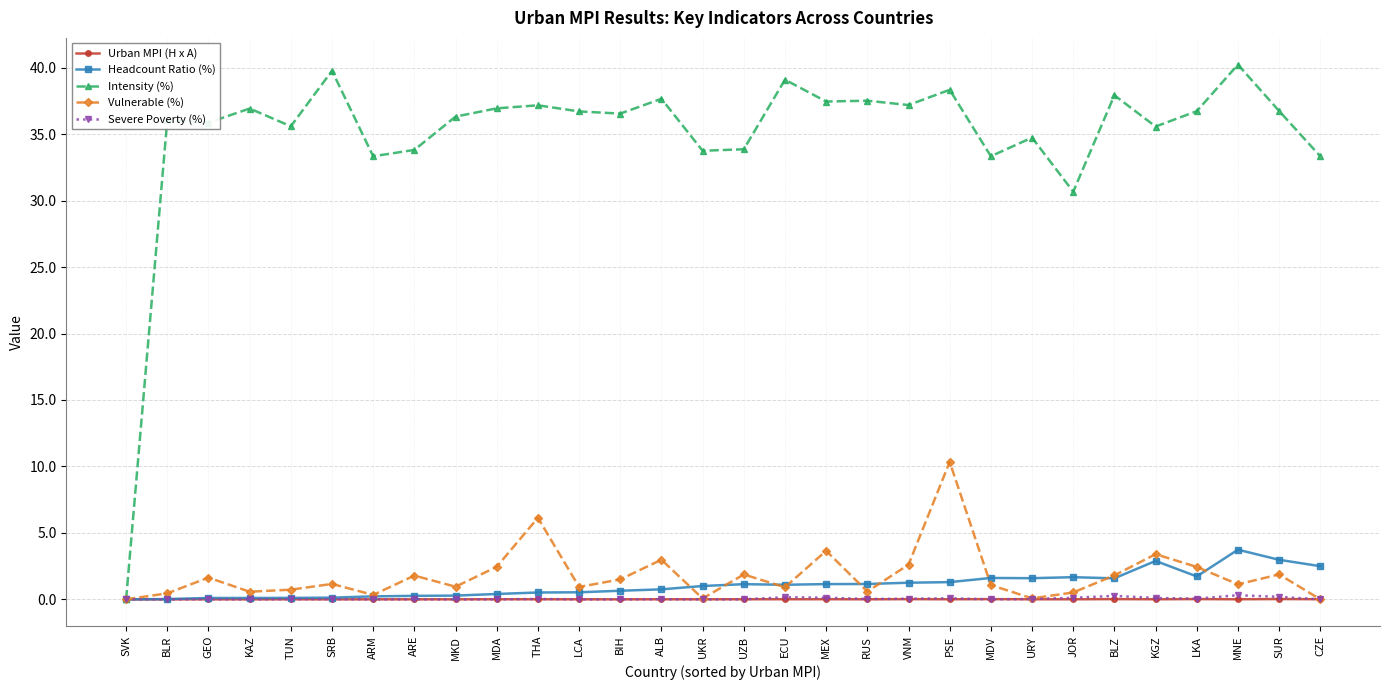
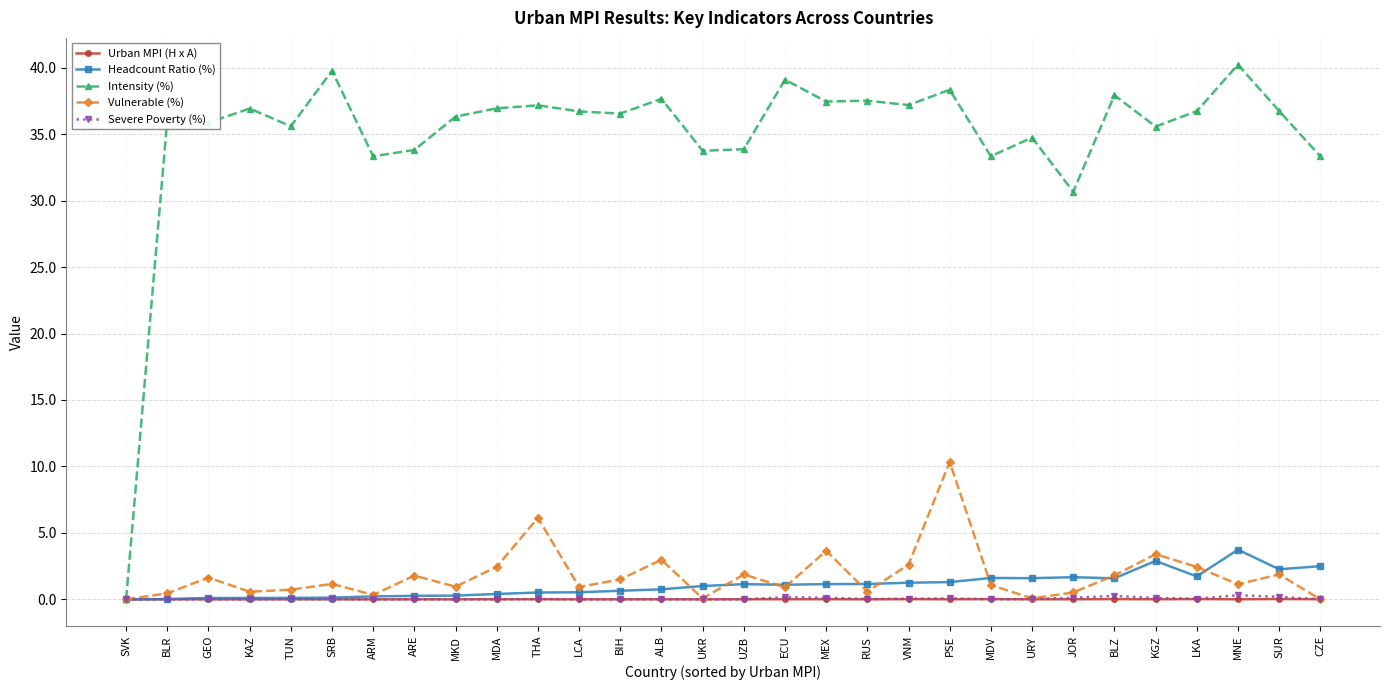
Headcount Ratio (%), SUR: 3.0 -> 2.3
